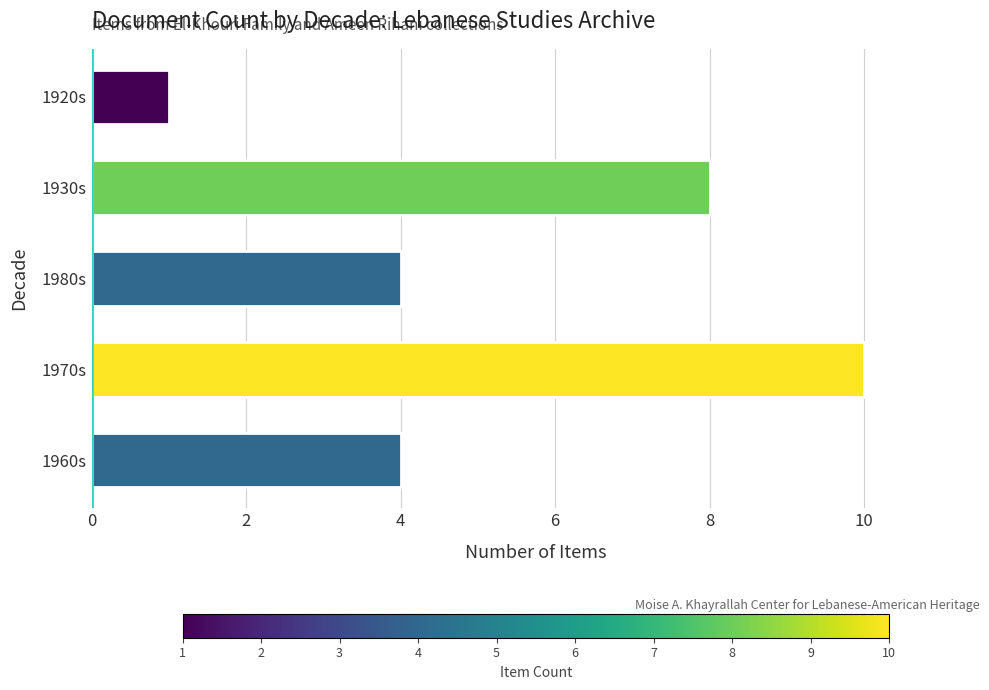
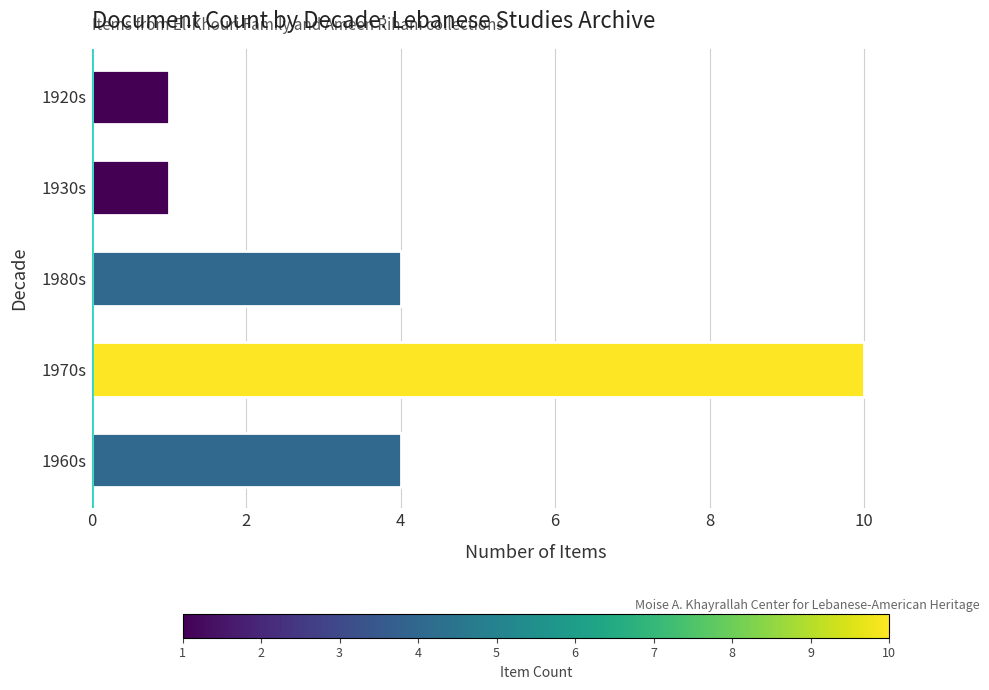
1930s: 8 -> 1
